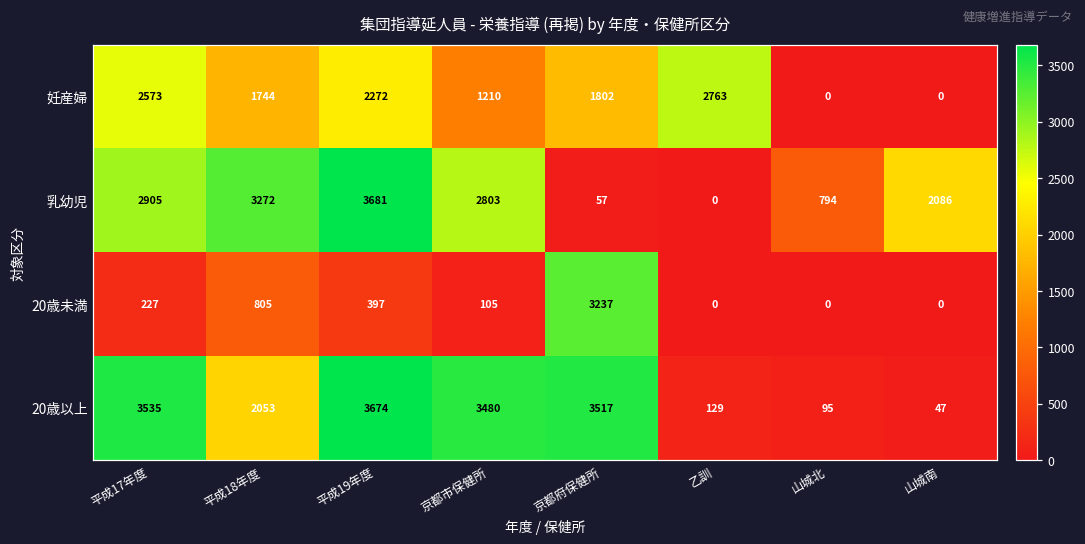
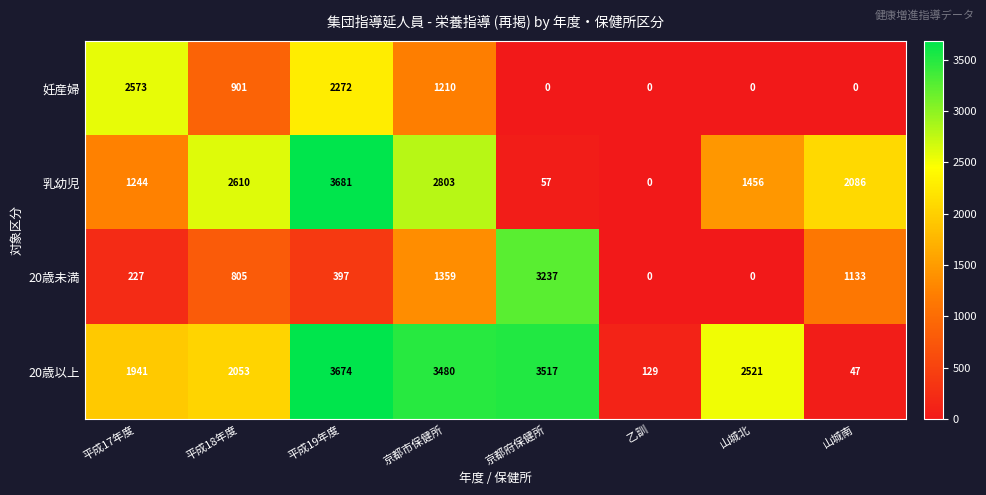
妊産婦, 平成18年度: 1744 -> 901
妊産婦, 京都府保健所: 1802 -> 0
妊産婦, 乙訓: 2763 -> 0
乳幼児, 平成17年度: 2905 -> 1244
乳幼児, 平成18年度: 3272 -> 2610
乳幼児, 山城北: 794 -> 1456
20歳未満, 京都市保健所: 105 -> 1359
20歳未満, 山城南: 0 -> 1133
20歳以上, 平成17年度: 3535 -> 1941
20歳以上, 山城北: 95 -> 2521
